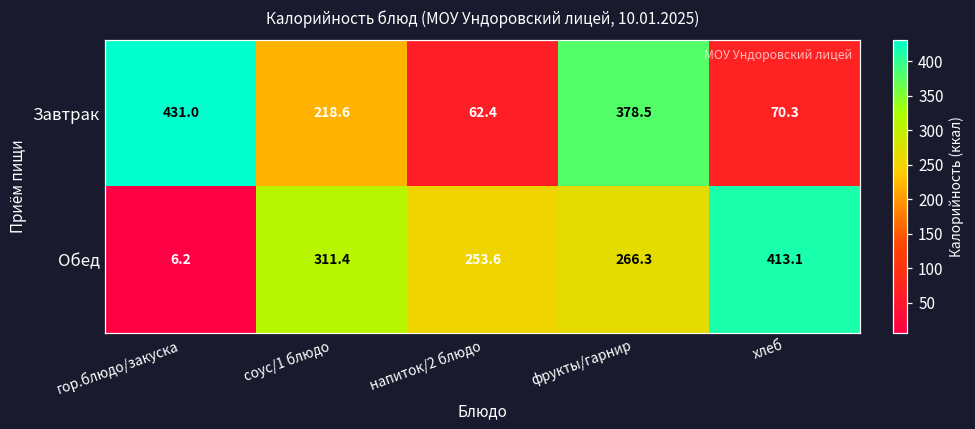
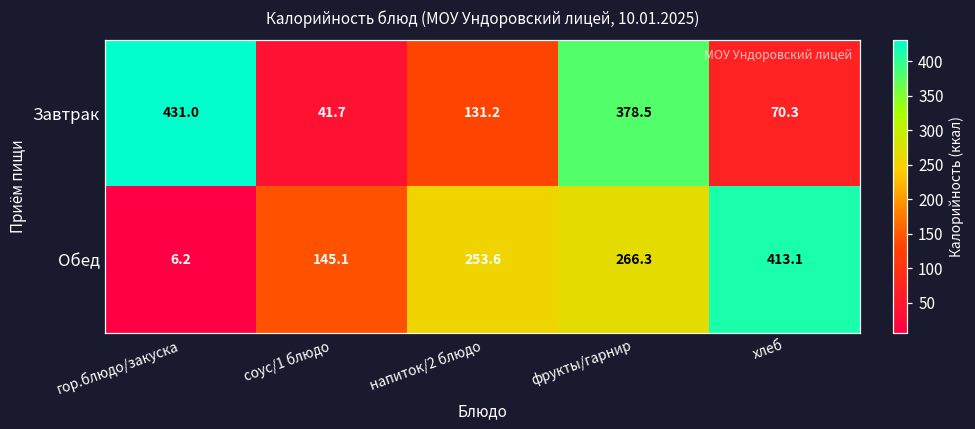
Завтрак, соус/1 блюдо: 218.6 -> 41.7
Завтрак, напиток/2 блюдо: 62.4 -> 131.2
Обед, соус/1 блюдо: 311.4 -> 145.1
